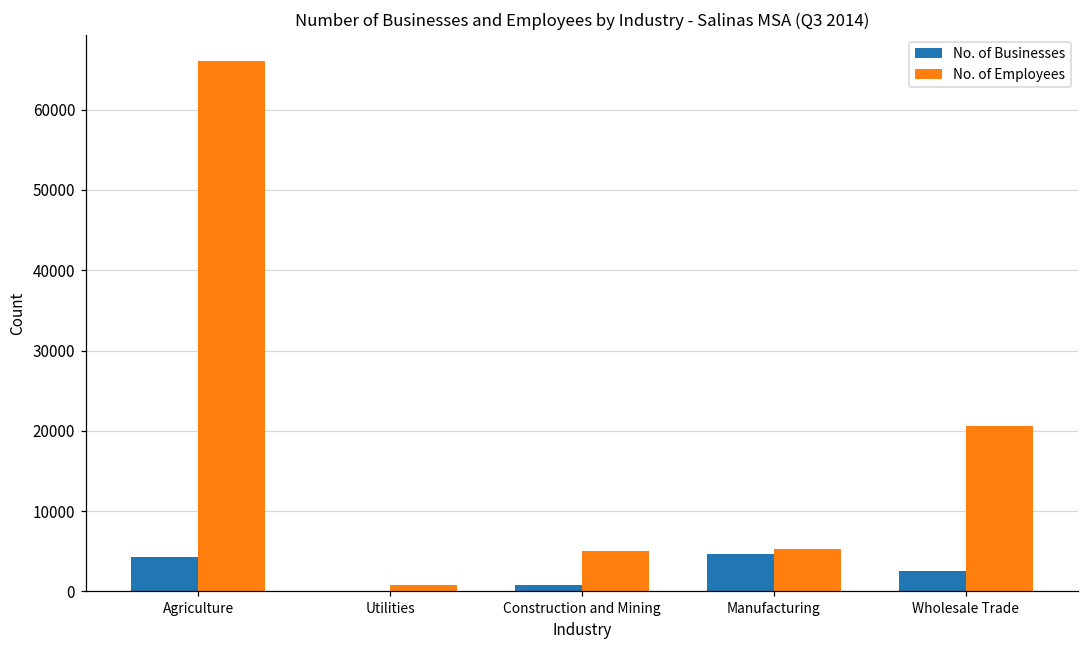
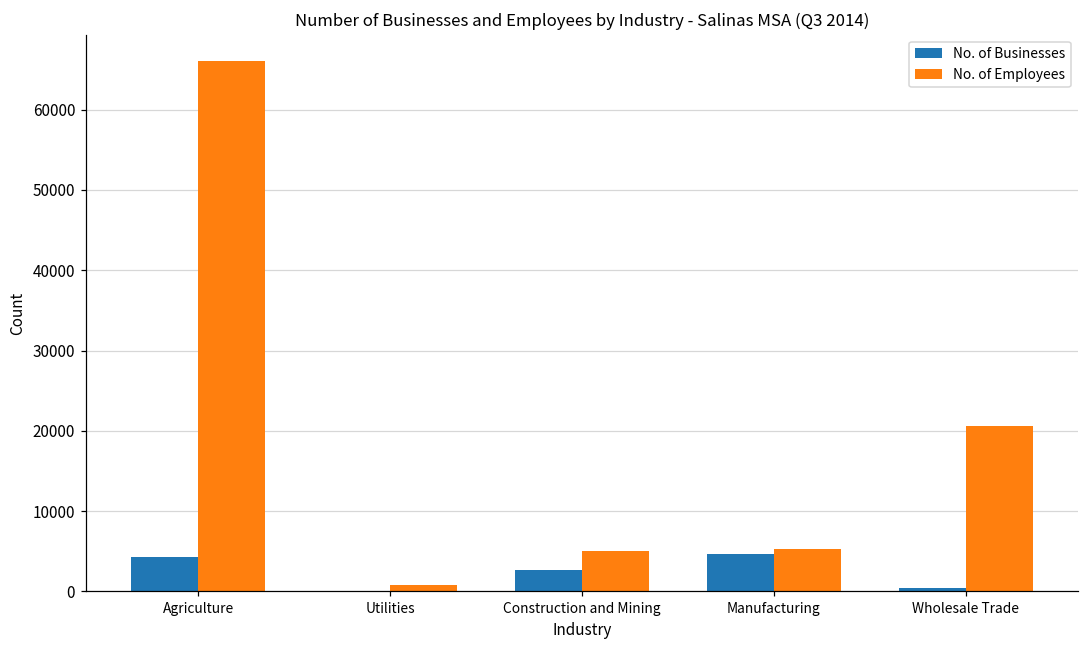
No. of Businesses, Construction and Mining: 1000 -> 3000
No. of Businesses, Wholesale Trade: 3000 -> 0
